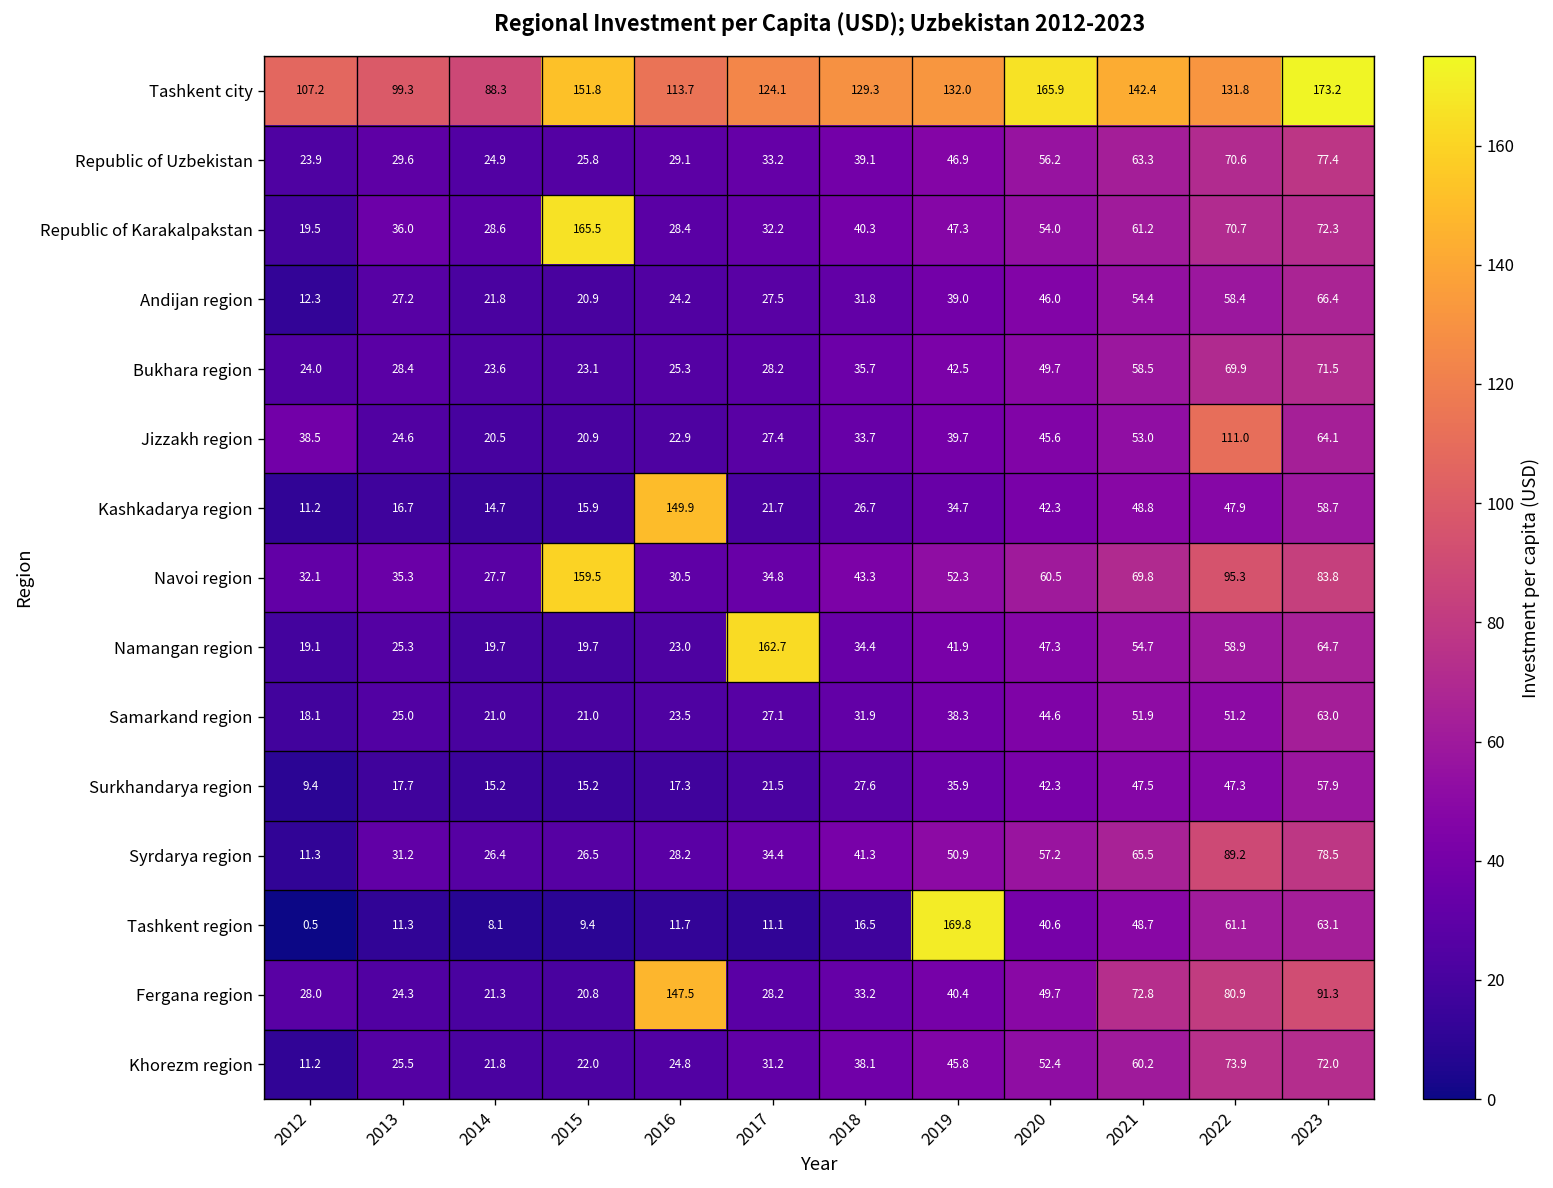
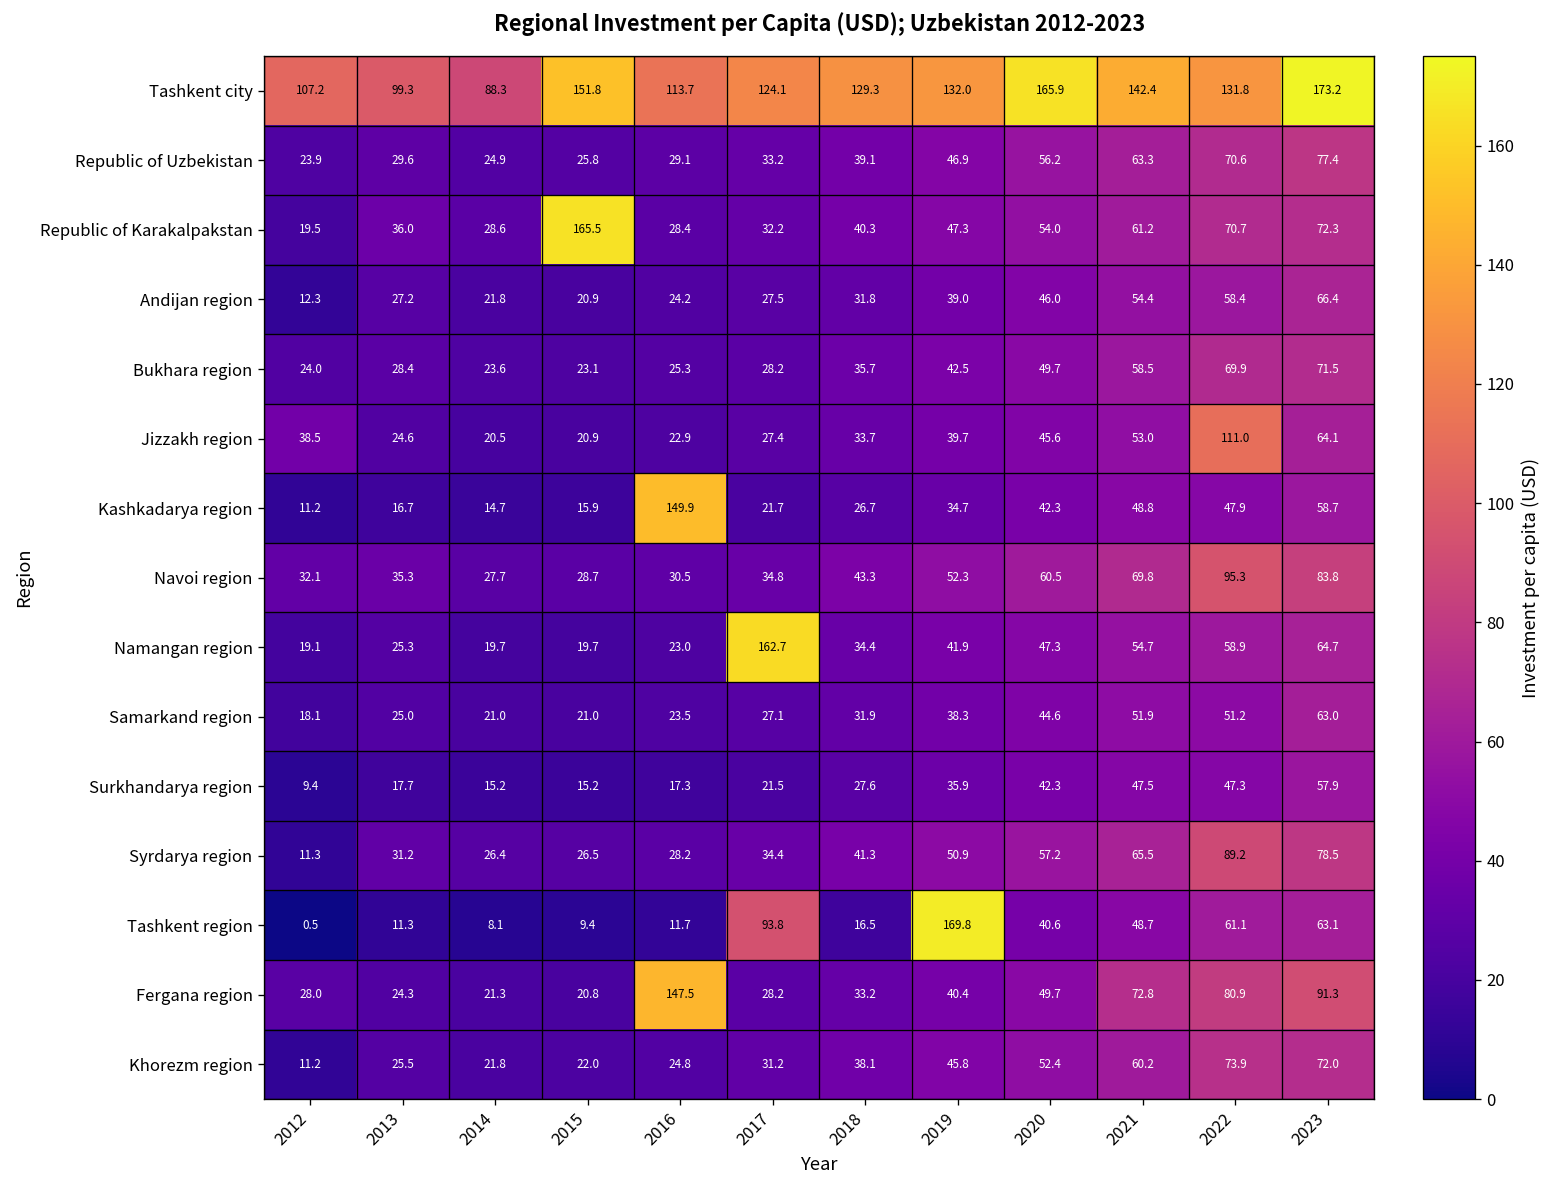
Navoi region, 2015: 159.5 -> 28.7
Tashkent region, 2017: 11.1 -> 93.8
